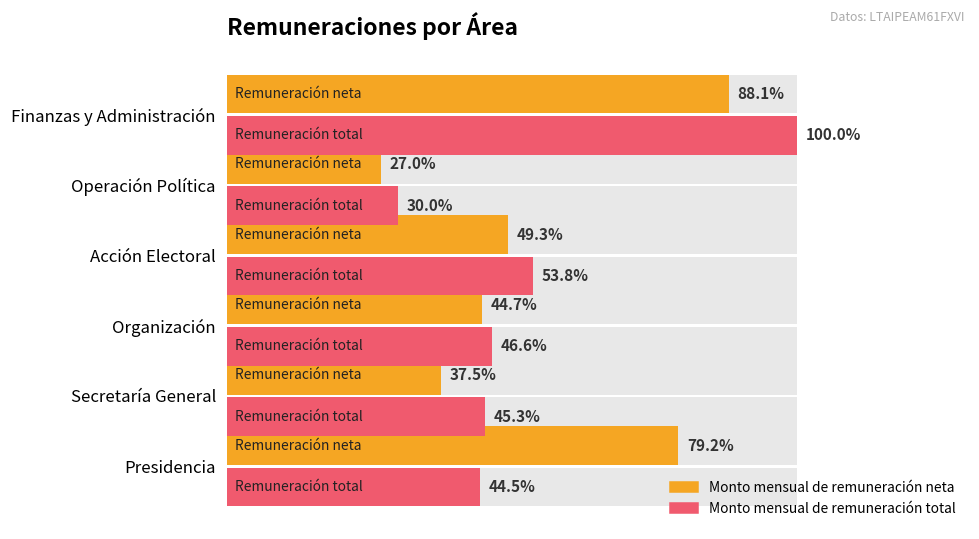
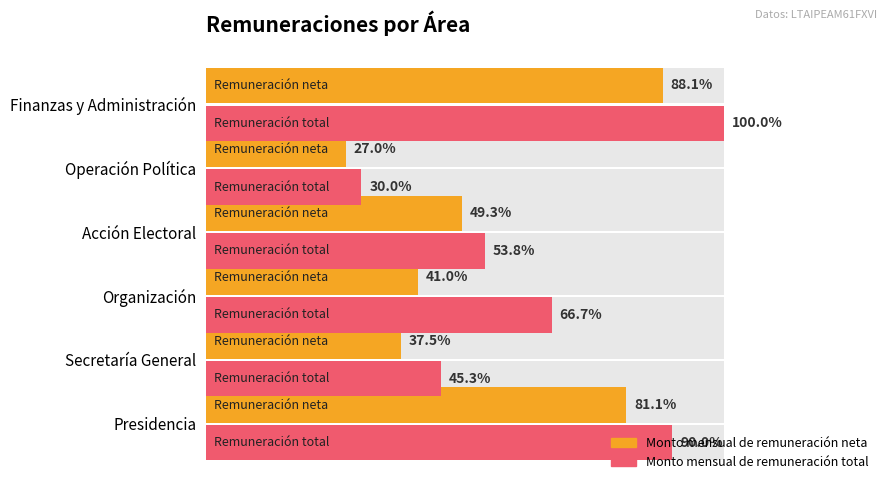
Monto mensual de remuneración neta, Organización: 44.7% -> 41.0%
Monto mensual de remuneración total, Organización: 46.6% -> 66.7%
Monto mensual de remuneración neta, Presidencia: 79.2% -> 81.1%
Monto mensual de remuneración total, Presidencia: 44.5% -> 90.0%
